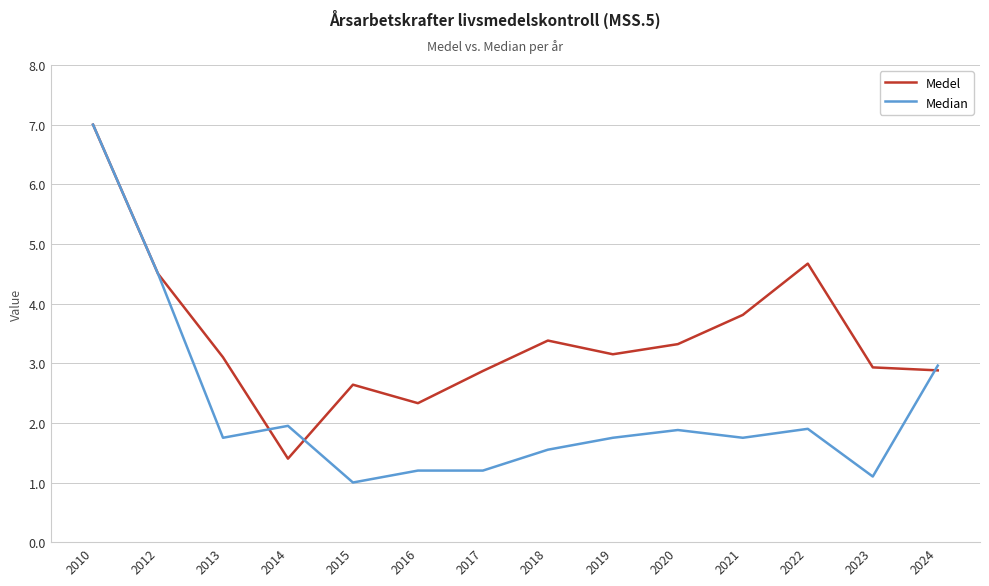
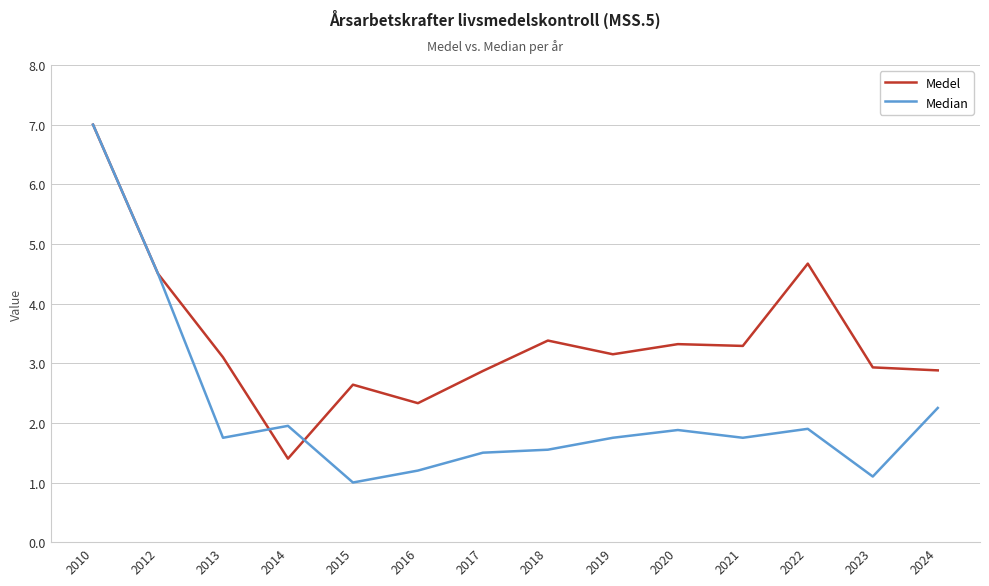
Median, 2017: 1.2 -> 1.5
Medel, 2021: 3.8 -> 3.3
Median, 2024: 3.0 -> 2.3
